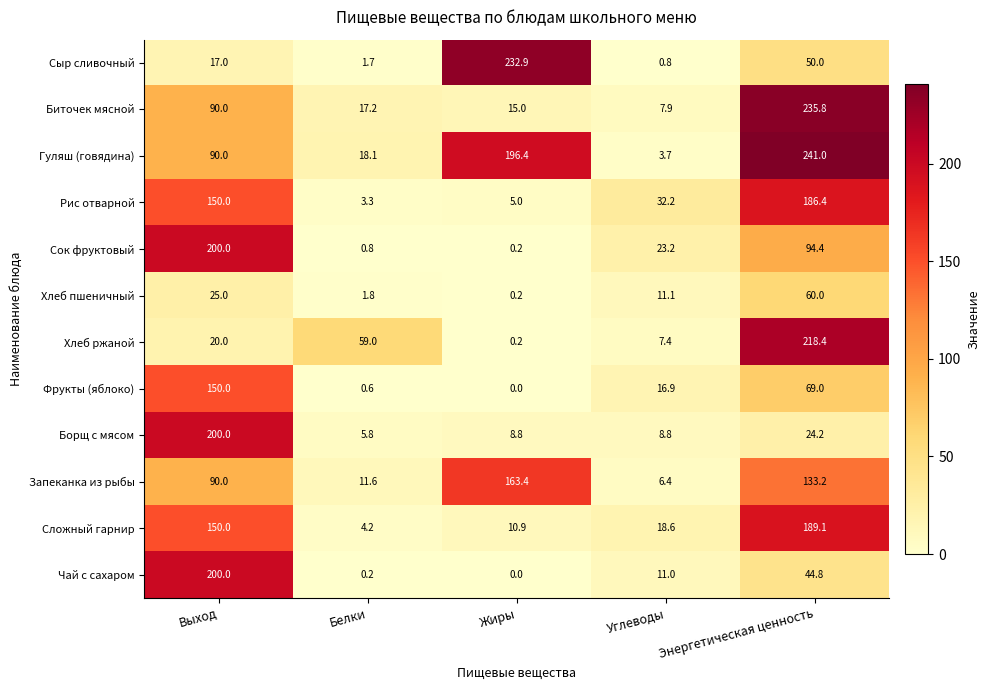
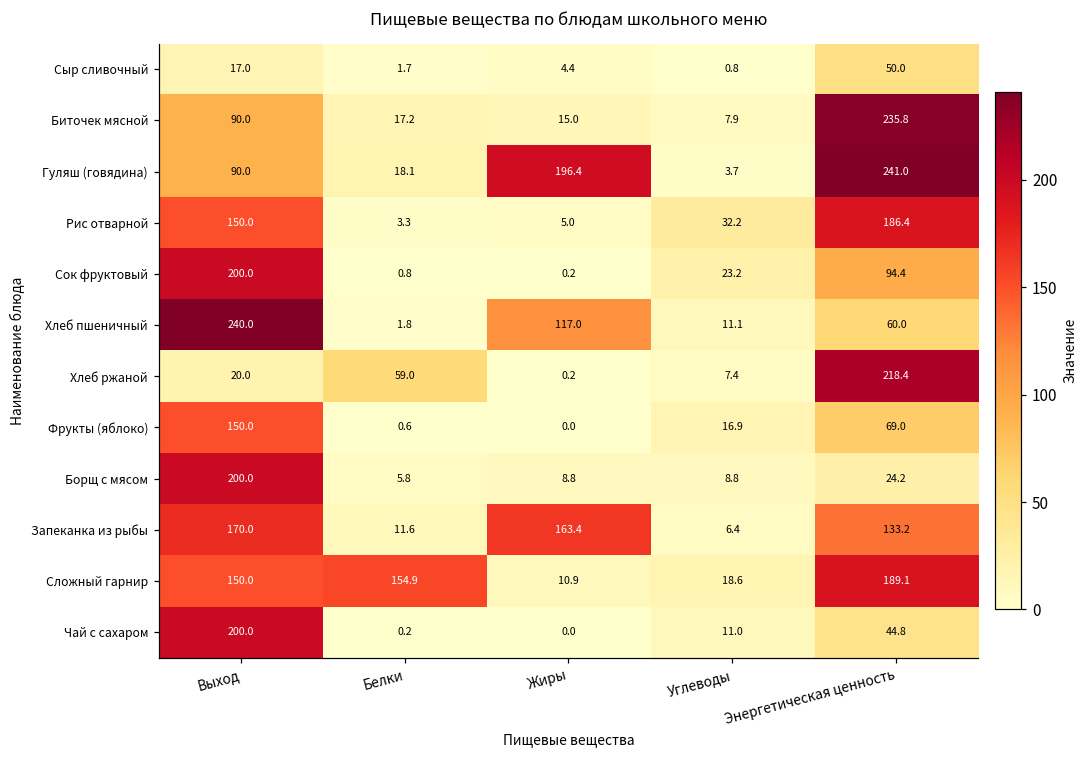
Сыр сливочный, Жиры: 232.9 -> 4.4
Хлеб пшеничный, Выход: 25.0 -> 240.0
Хлеб пшеничный, Жиры: 0.2 -> 117.0
Запеканка из рыбы, Выход: 90.0 -> 170.0
Сложный гарнир, Белки: 4.2 -> 154.9
